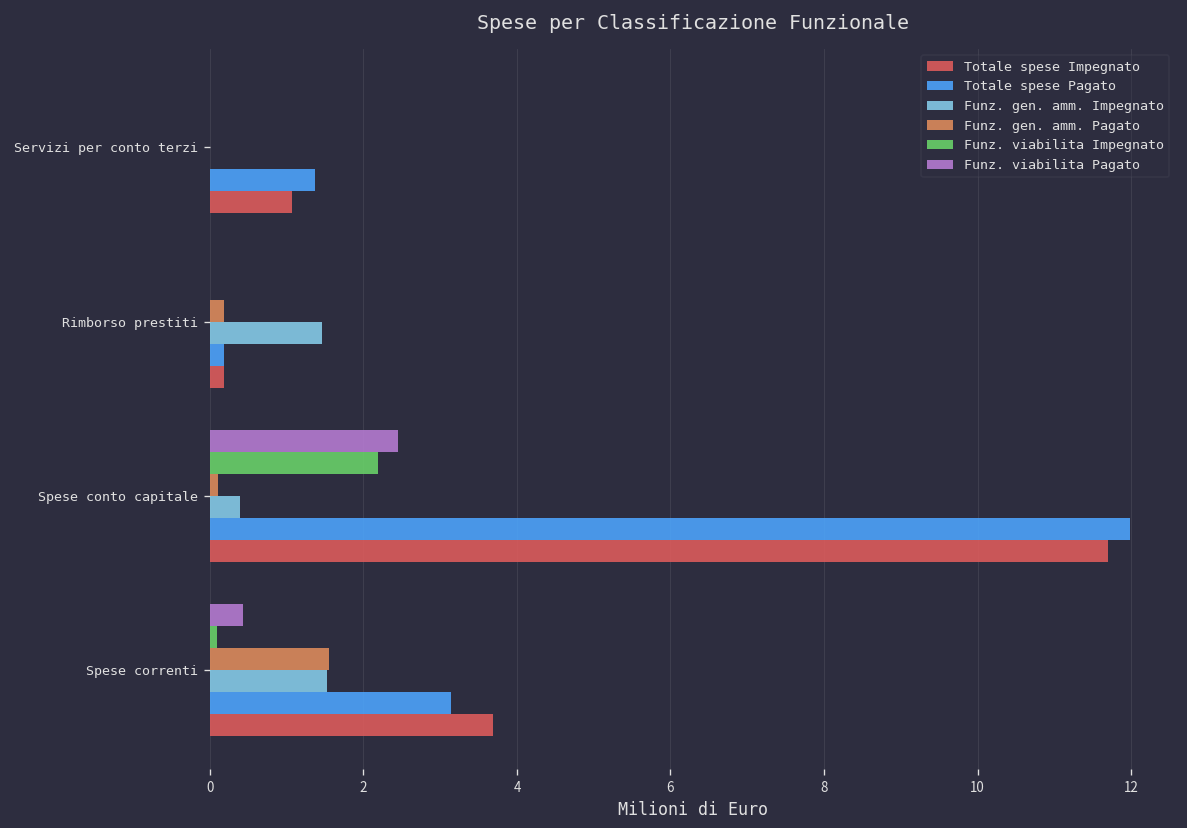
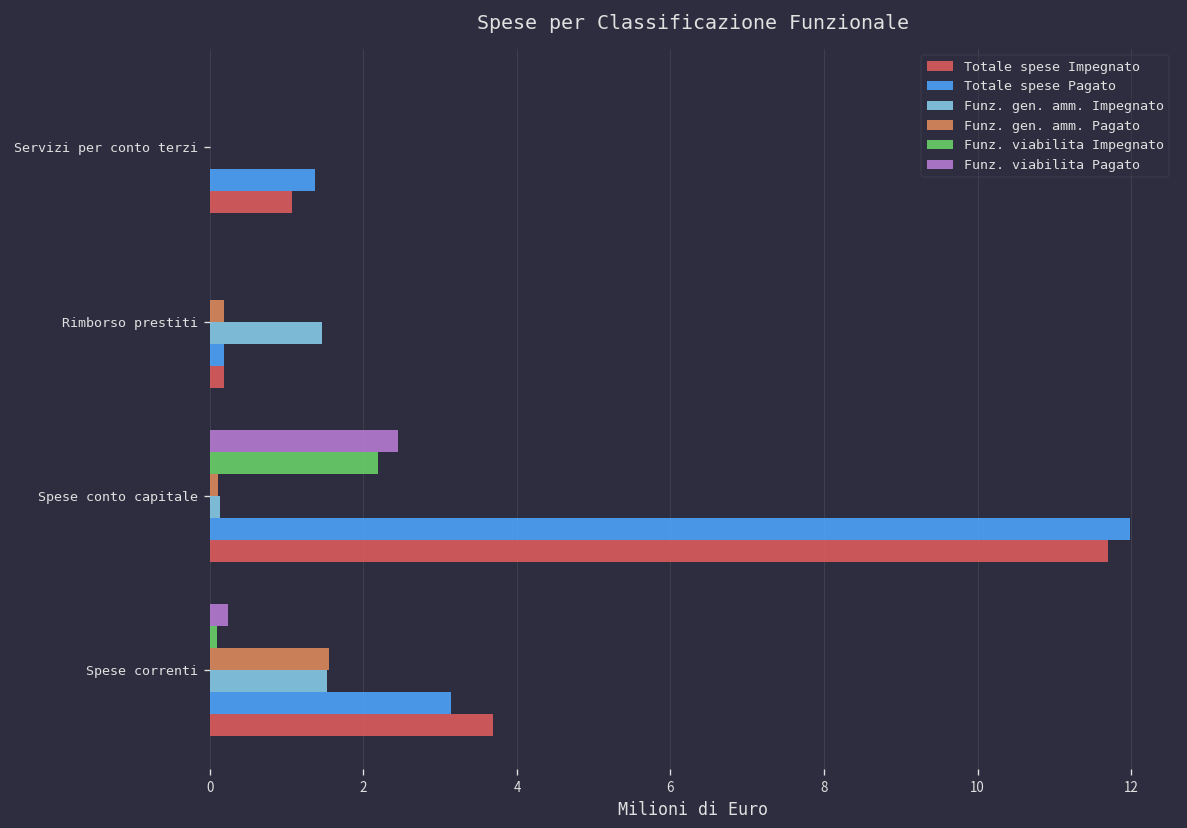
Funz. gen. amm. Impegnato, Spese conto capitale: 0.4 -> 0.1
Funz. viabilita Pagato, Spese correnti: 0.4 -> 0.2
